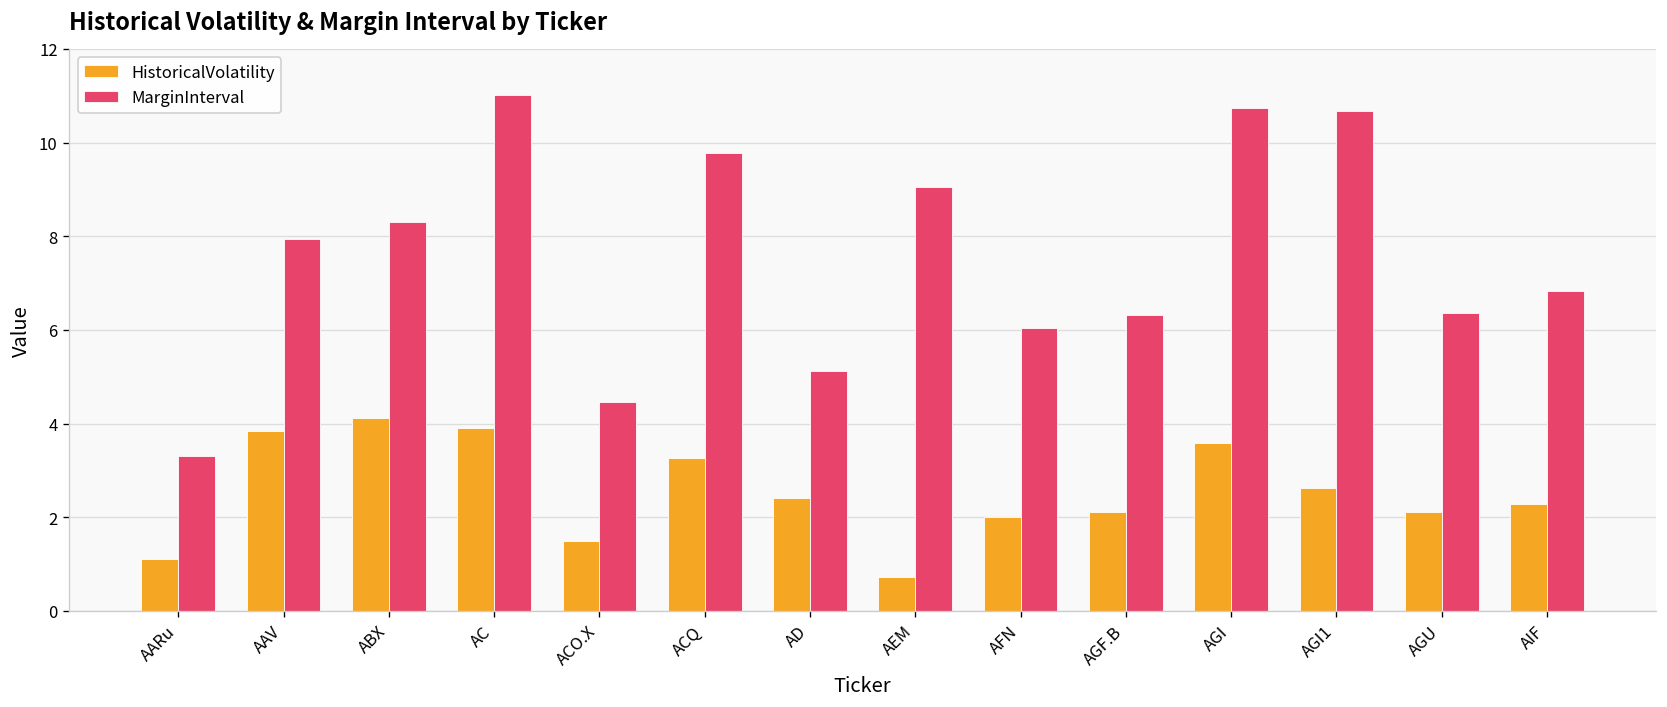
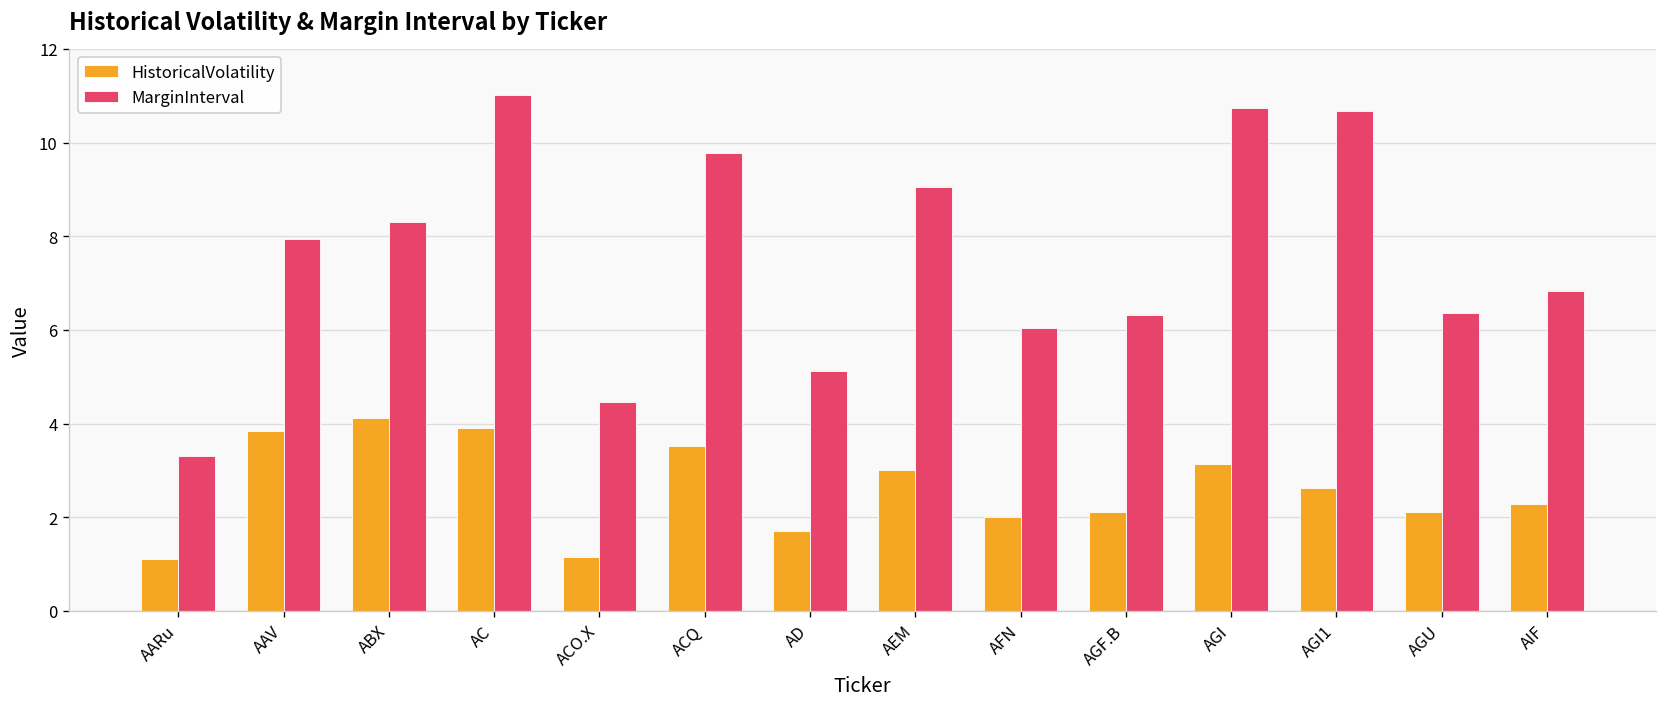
HistoricalVolatility, ACO.X: 1.5 -> 1.2
HistoricalVolatility, ACQ: 3.3 -> 3.5
HistoricalVolatility, AD: 2.4 -> 1.7
HistoricalVolatility, AEM: 0.7 -> 3.0
HistoricalVolatility, AGI: 3.6 -> 3.1
